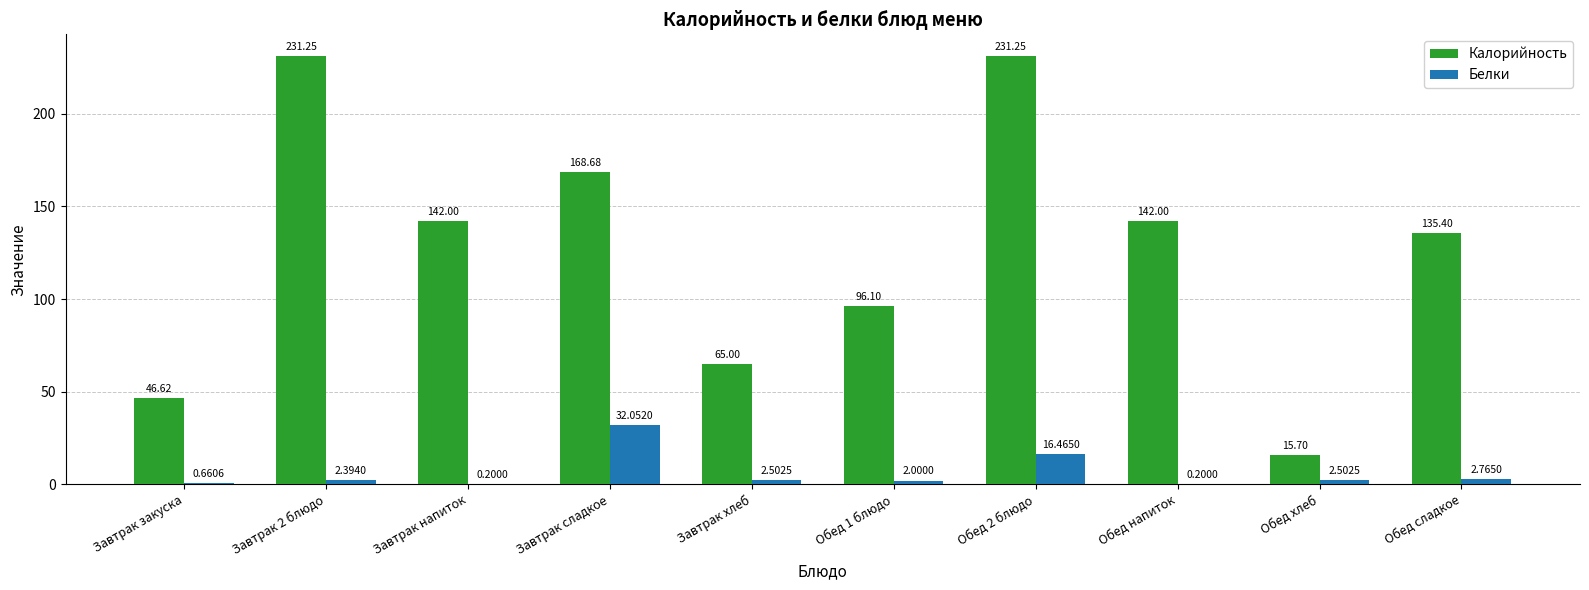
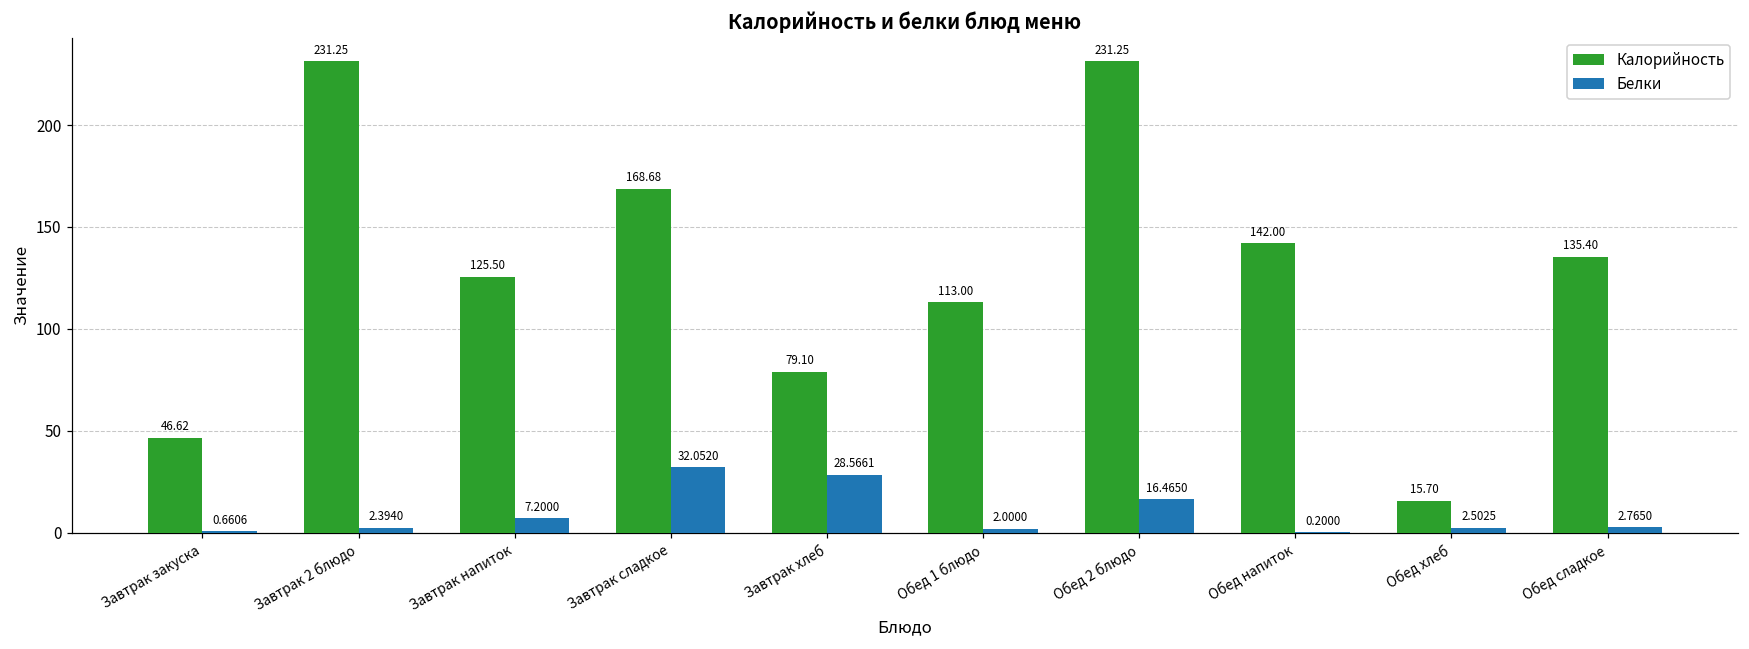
Калорийность, Завтрак напиток: 142.00 -> 125.50
Белки, Завтрак напиток: 0.2000 -> 7.2000
Калорийность, Завтрак хлеб: 65.00 -> 79.10
Белки, Завтрак хлеб: 2.5025 -> 28.5661
Калорийность, Обед 1 блюдо: 96.10 -> 113.00
